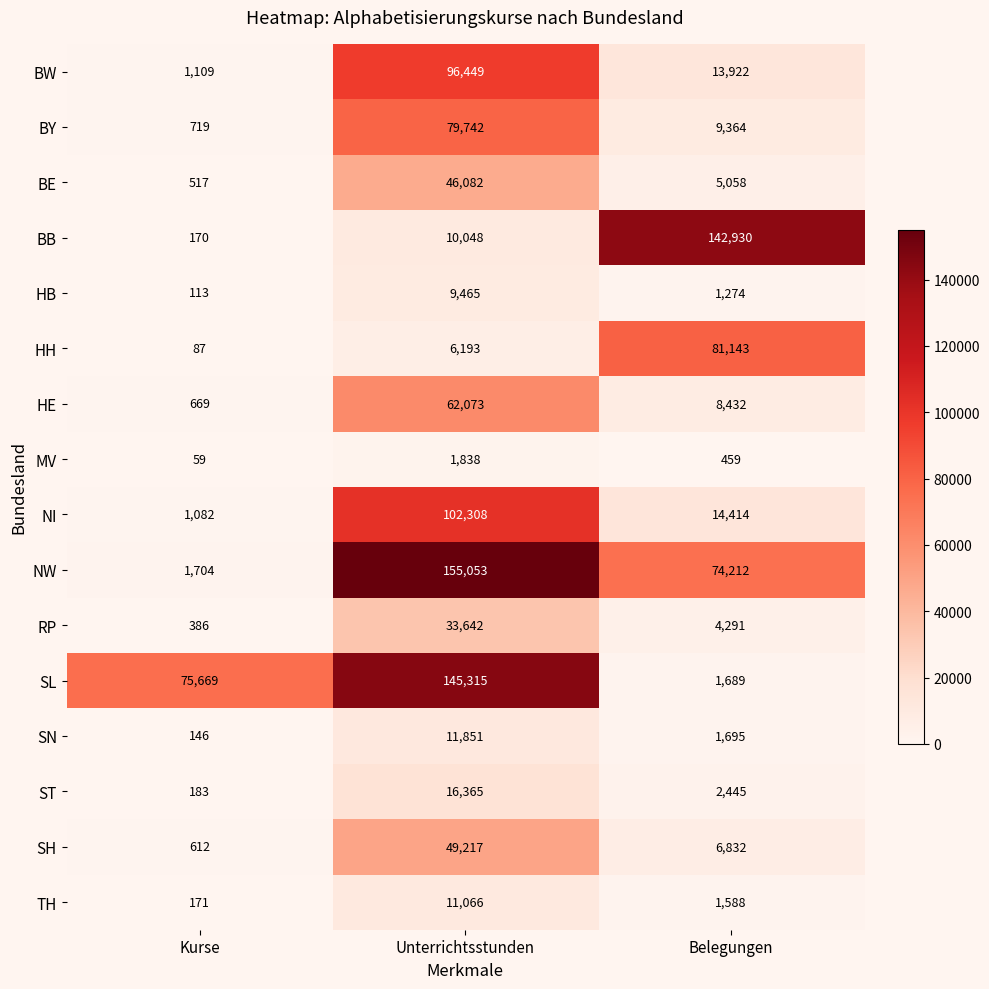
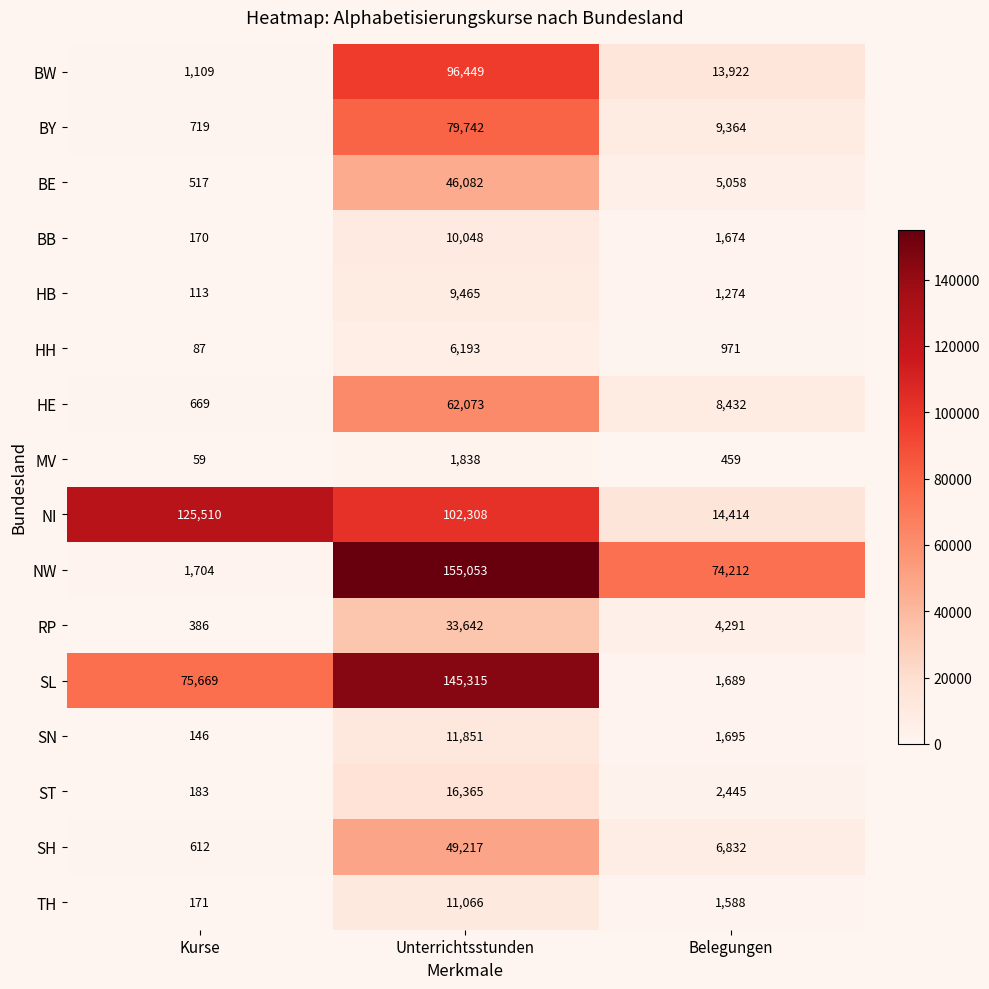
BB, Belegungen: 142,930 -> 1,674
HH, Belegungen: 81,143 -> 971
NI, Kurse: 1,082 -> 125,510
